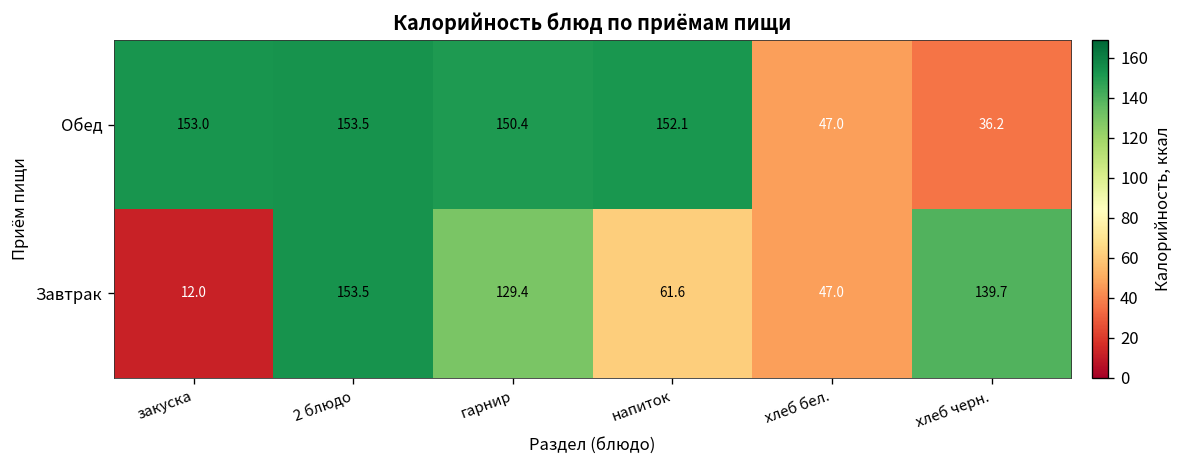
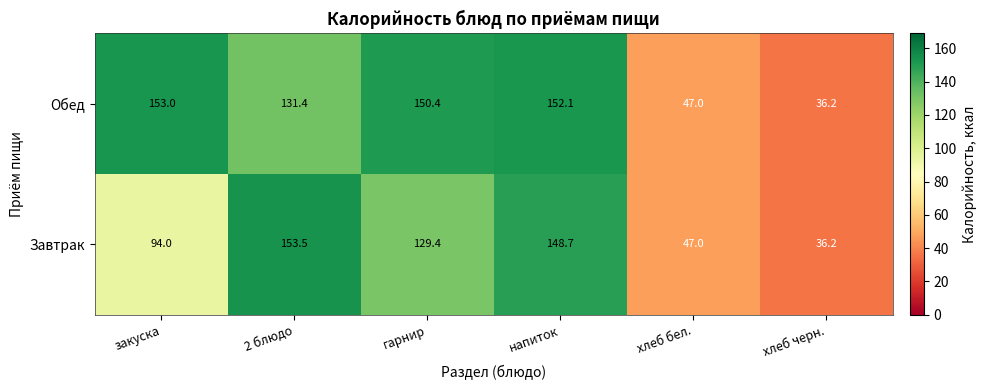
Обед, 2 блюдо: 153.5 -> 131.4
Завтрак, закуска: 12.0 -> 94.0
Завтрак, напиток: 61.6 -> 148.7
Завтрак, хлеб черн.: 139.7 -> 36.2
